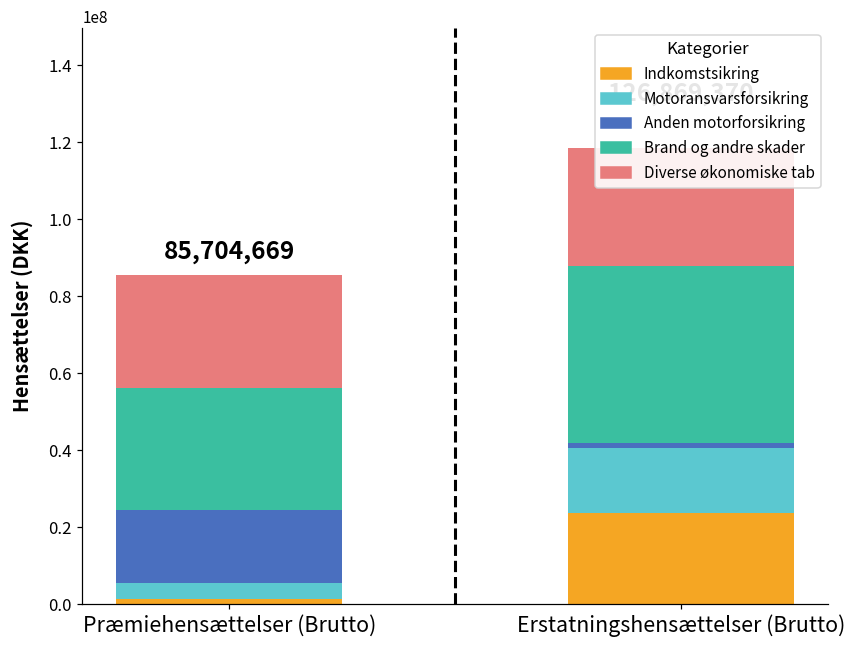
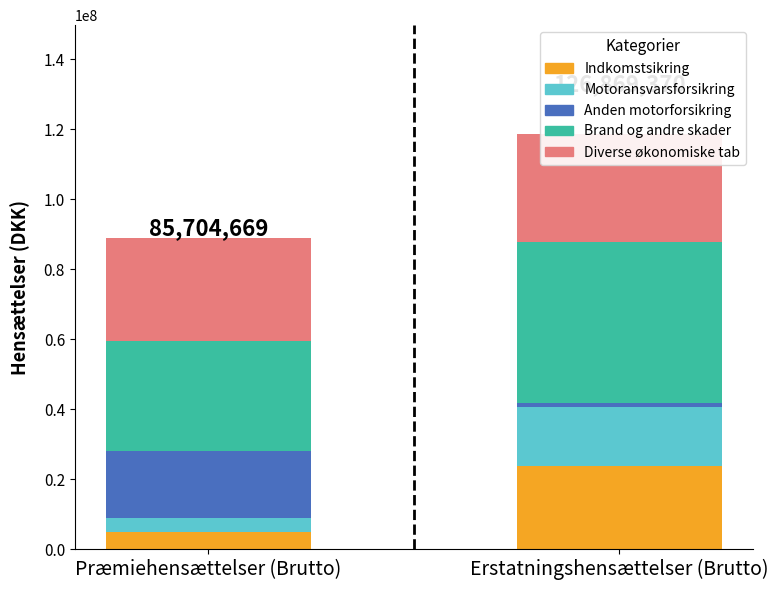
Indkomstsikring, Præmiehensættelser (Brutto): 1000000 -> 5000000
